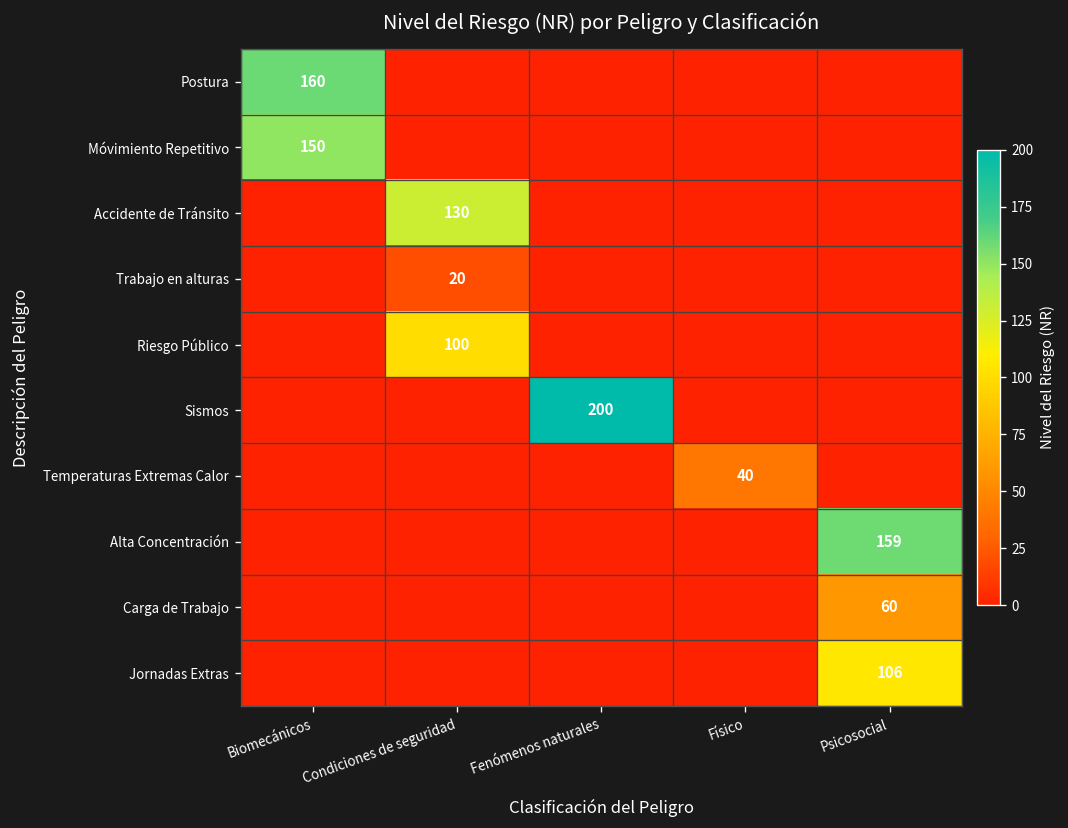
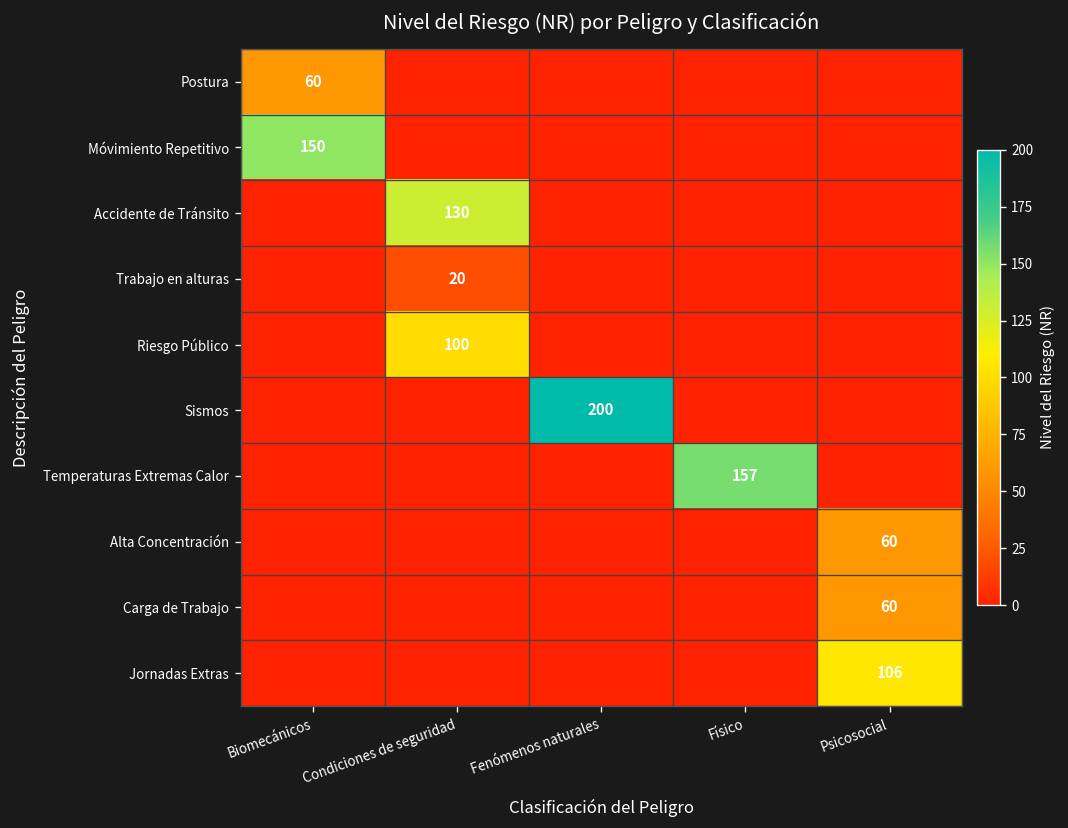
Postura, Biomecánicos: 160 -> 60
Temperaturas Extremas Calor, Físico: 40 -> 157
Alta Concentración, Psicosocial: 159 -> 60
